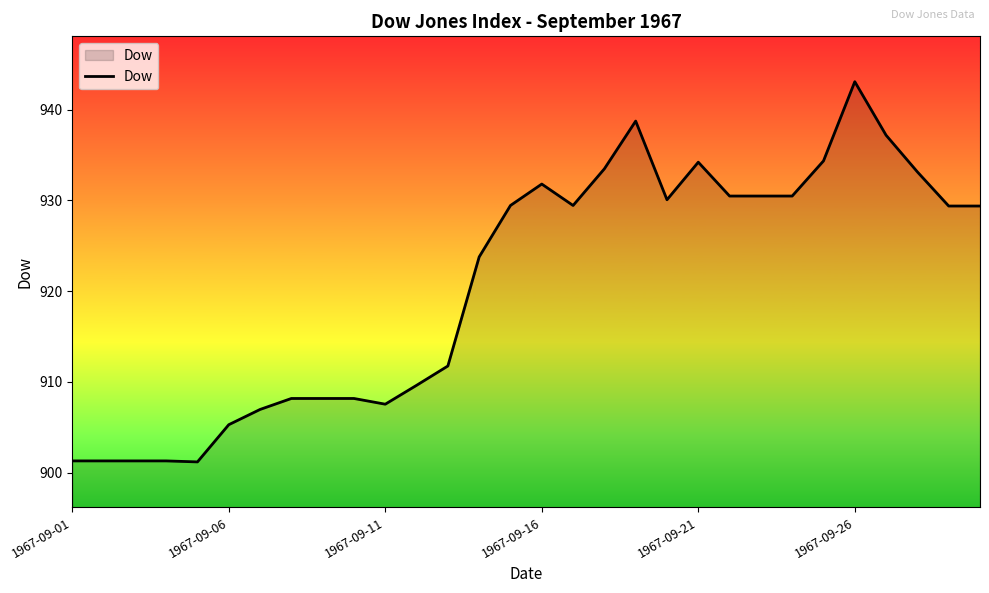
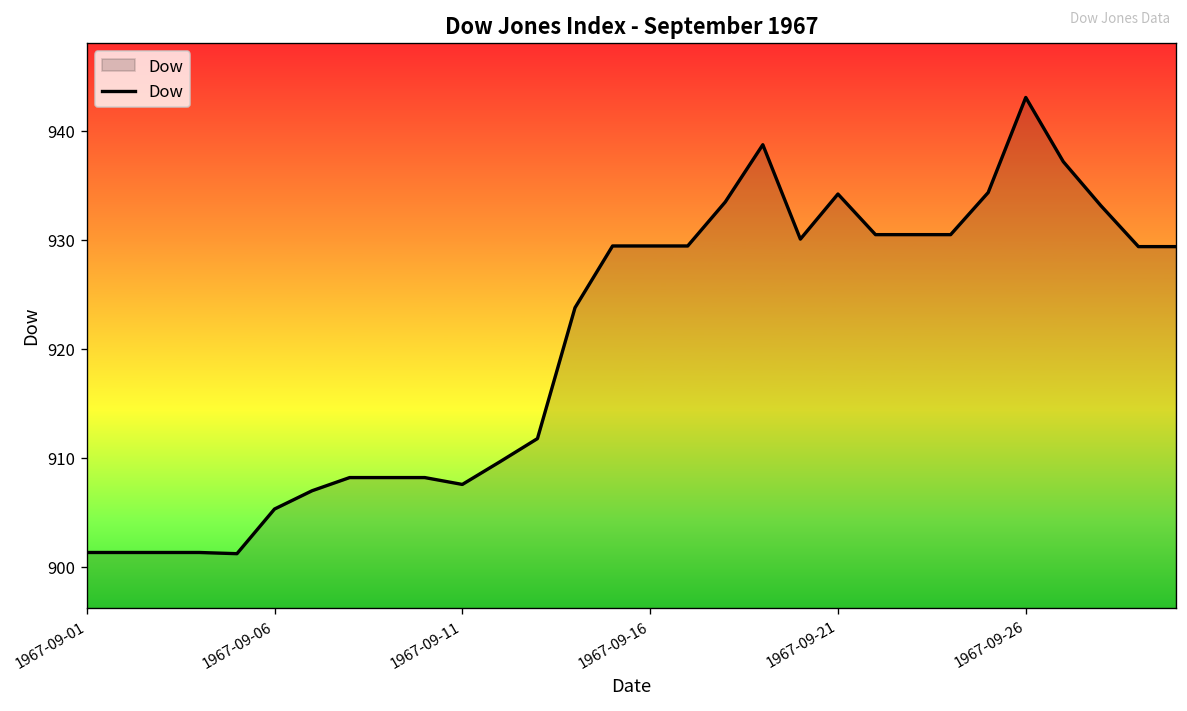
1967-09-16: 932 -> 929
